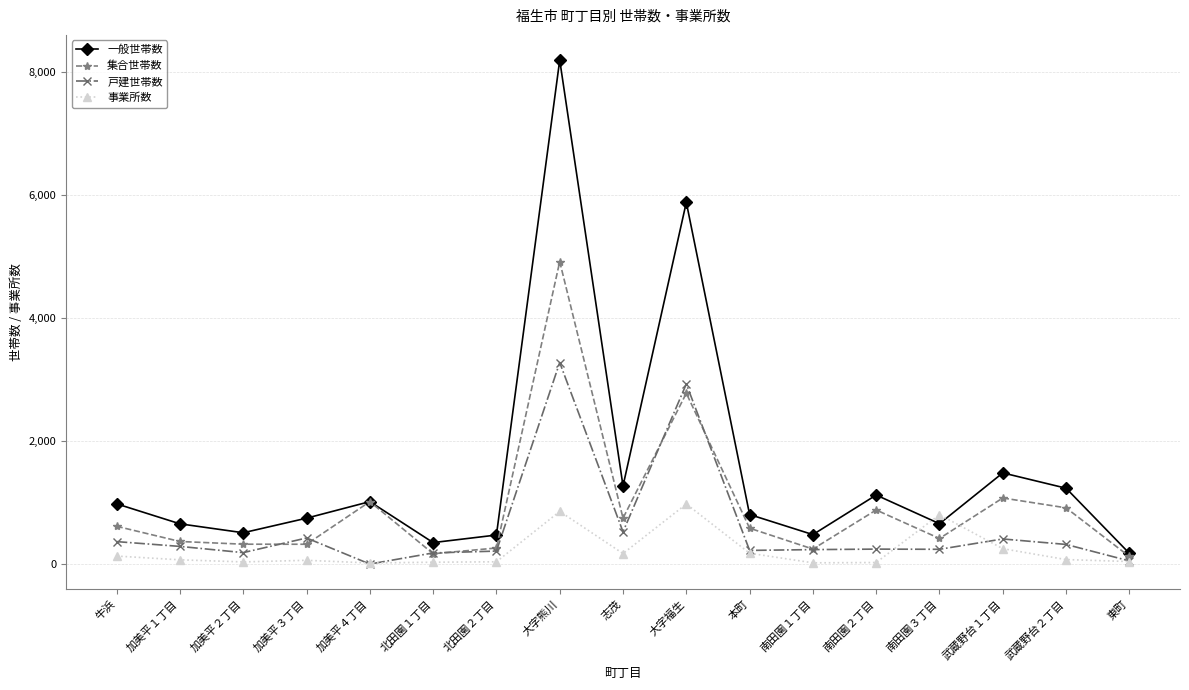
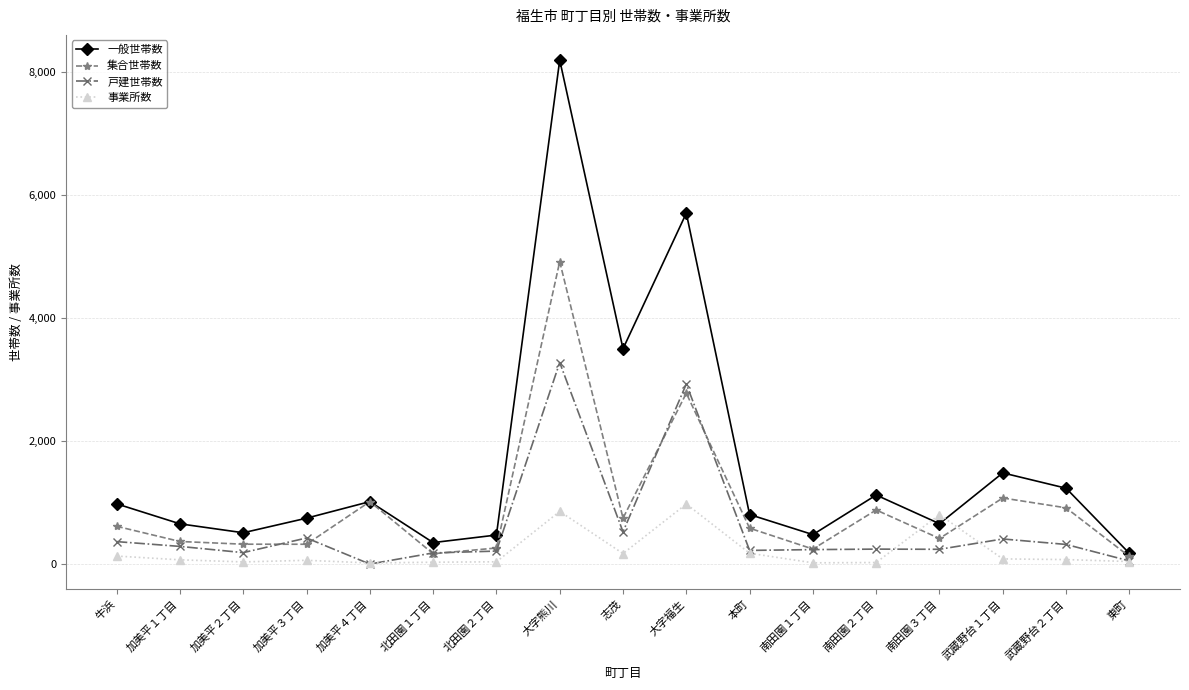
一般世帯数, 志茂: 1,300 -> 3,500
一般世帯数, 大字福生: 5,900 -> 5,700
事業所数, 武蔵野台１丁目: 300 -> 100
